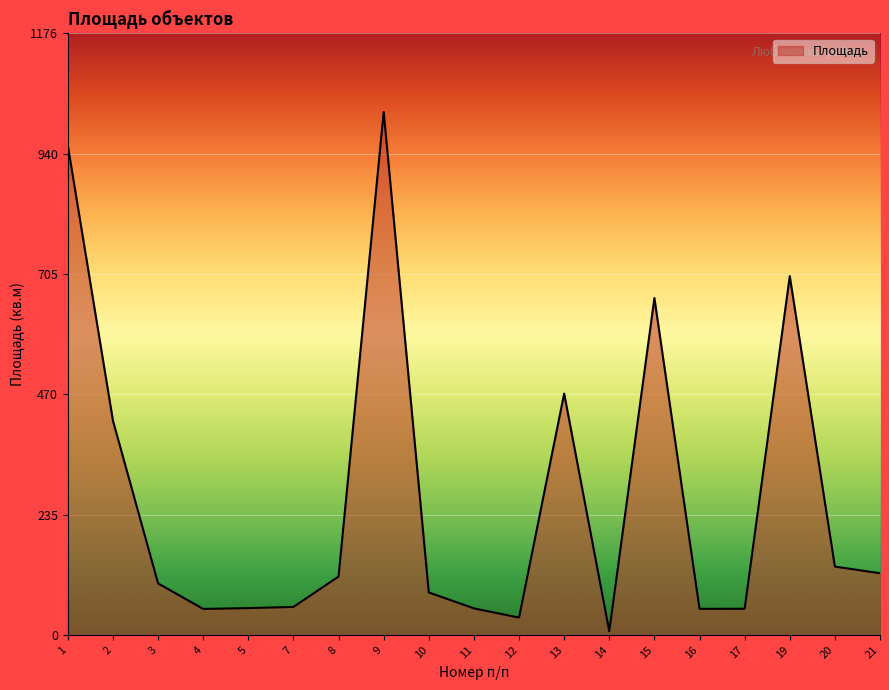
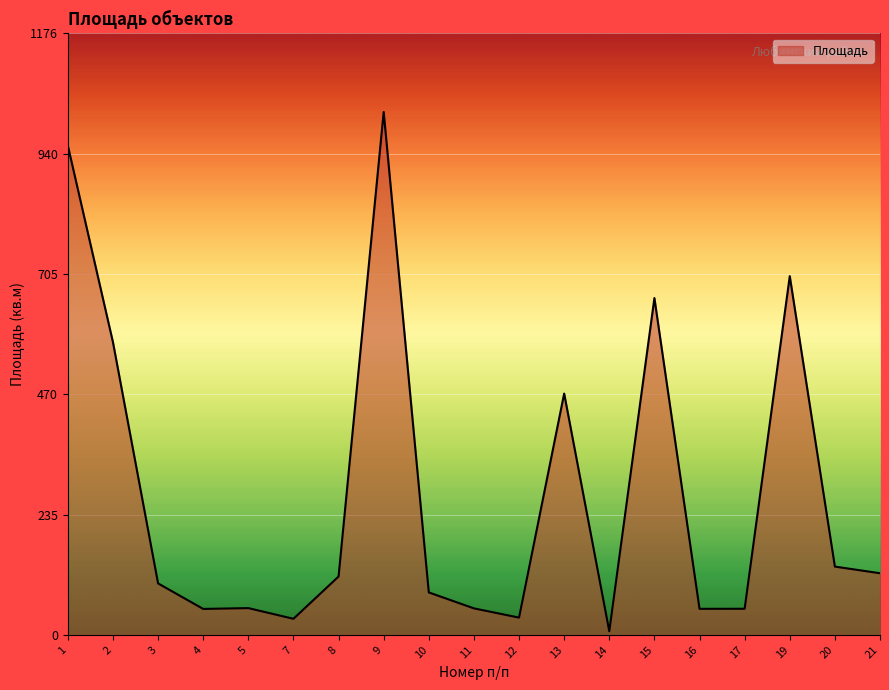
2: 420 -> 570
7: 50 -> 30
